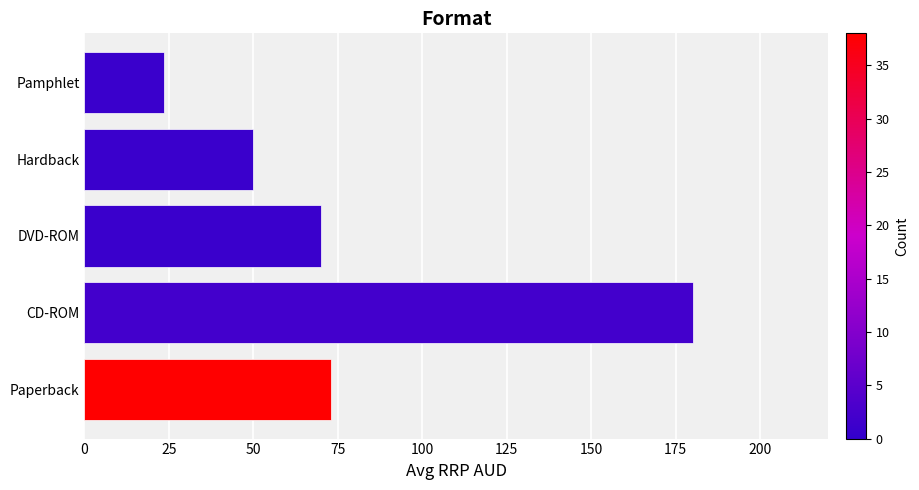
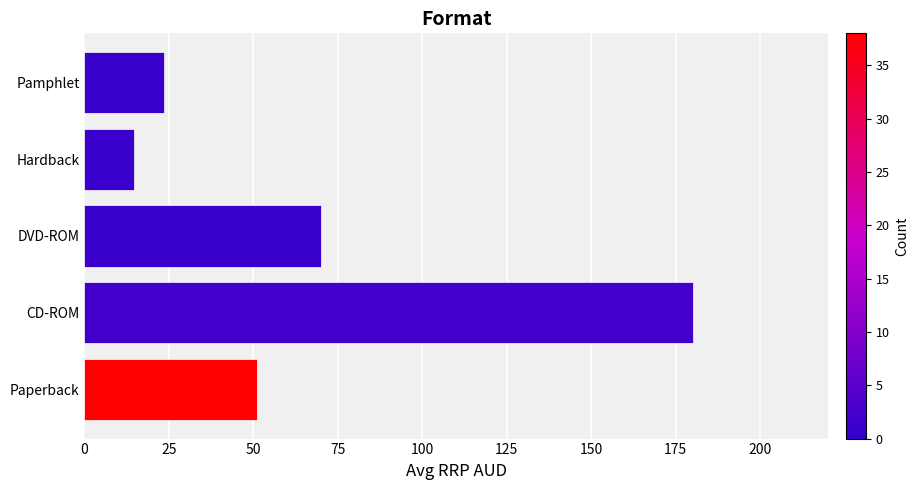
Hardback: 50 -> 15
Paperback: 73 -> 51
